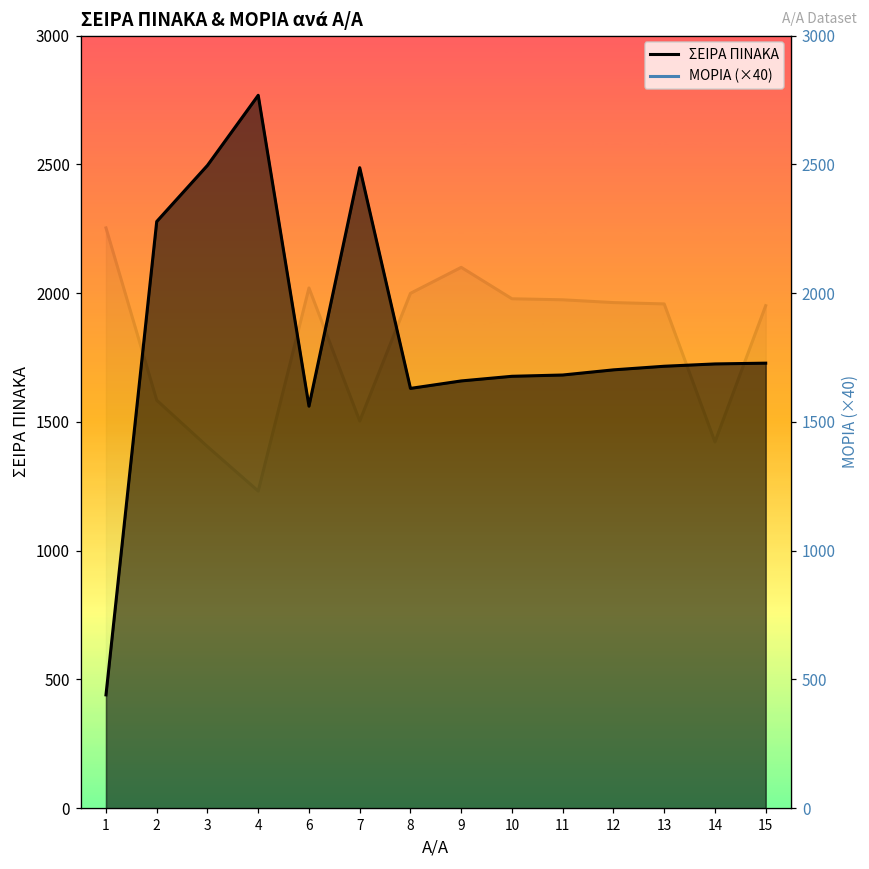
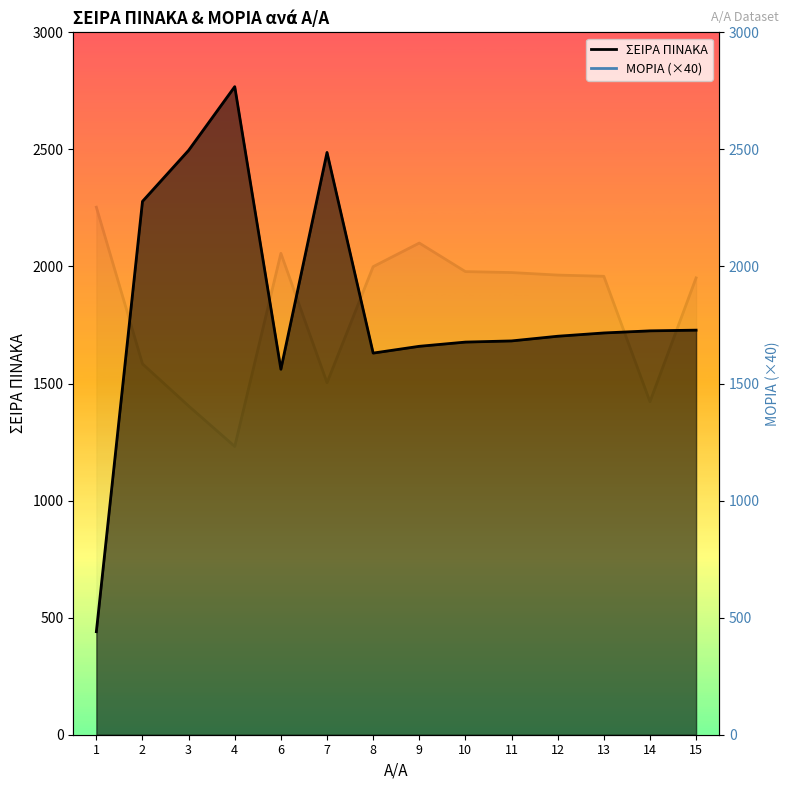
ΜΟΡΙΑ (×40), 6: 2020 -> 2060
